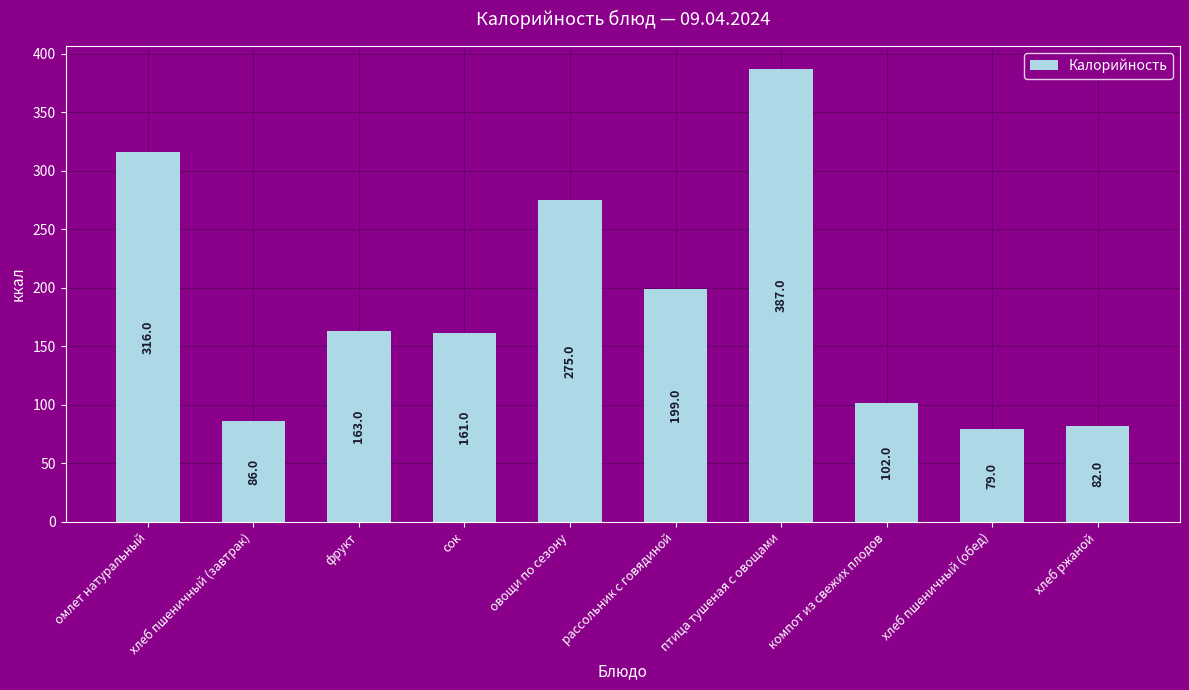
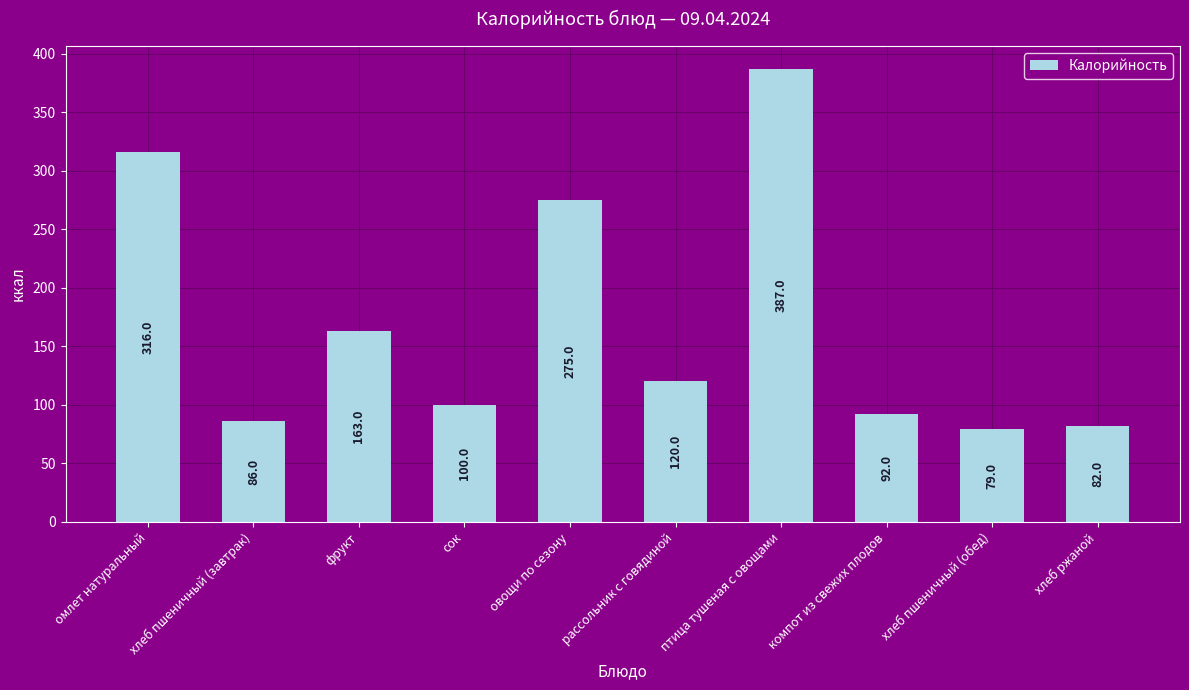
сок: 161.0 -> 100.0
рассольник с говядиной: 199.0 -> 120.0
компот из свежих плодов: 102.0 -> 92.0
